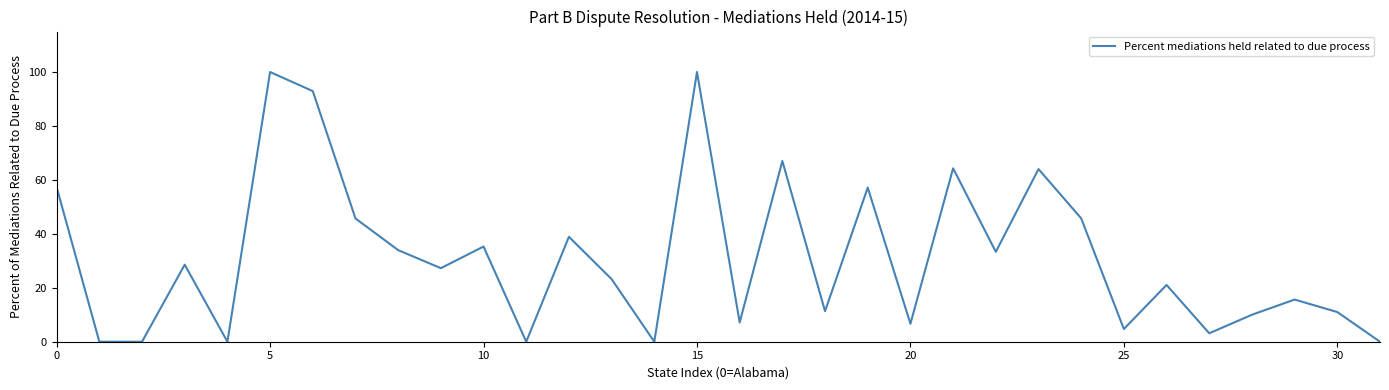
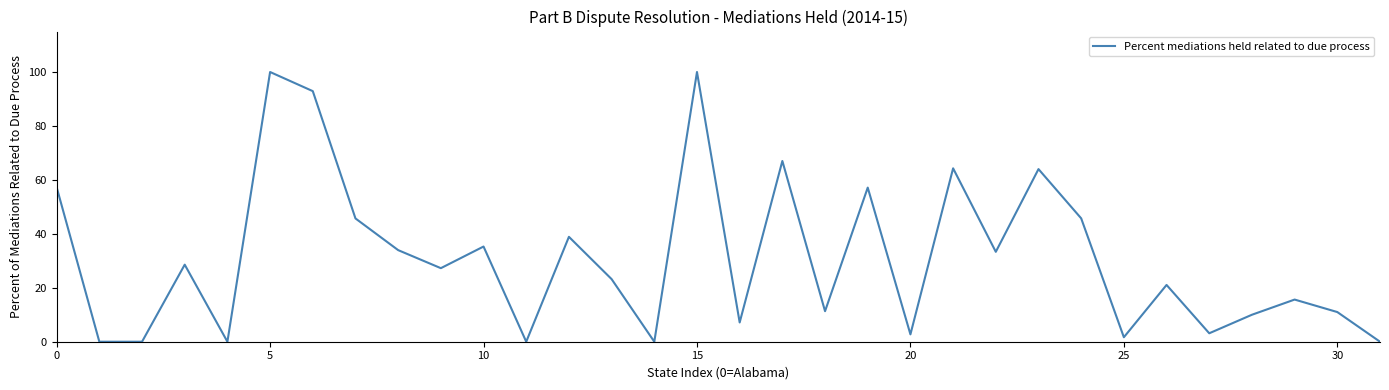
20: 7 -> 3
25: 5 -> 2
